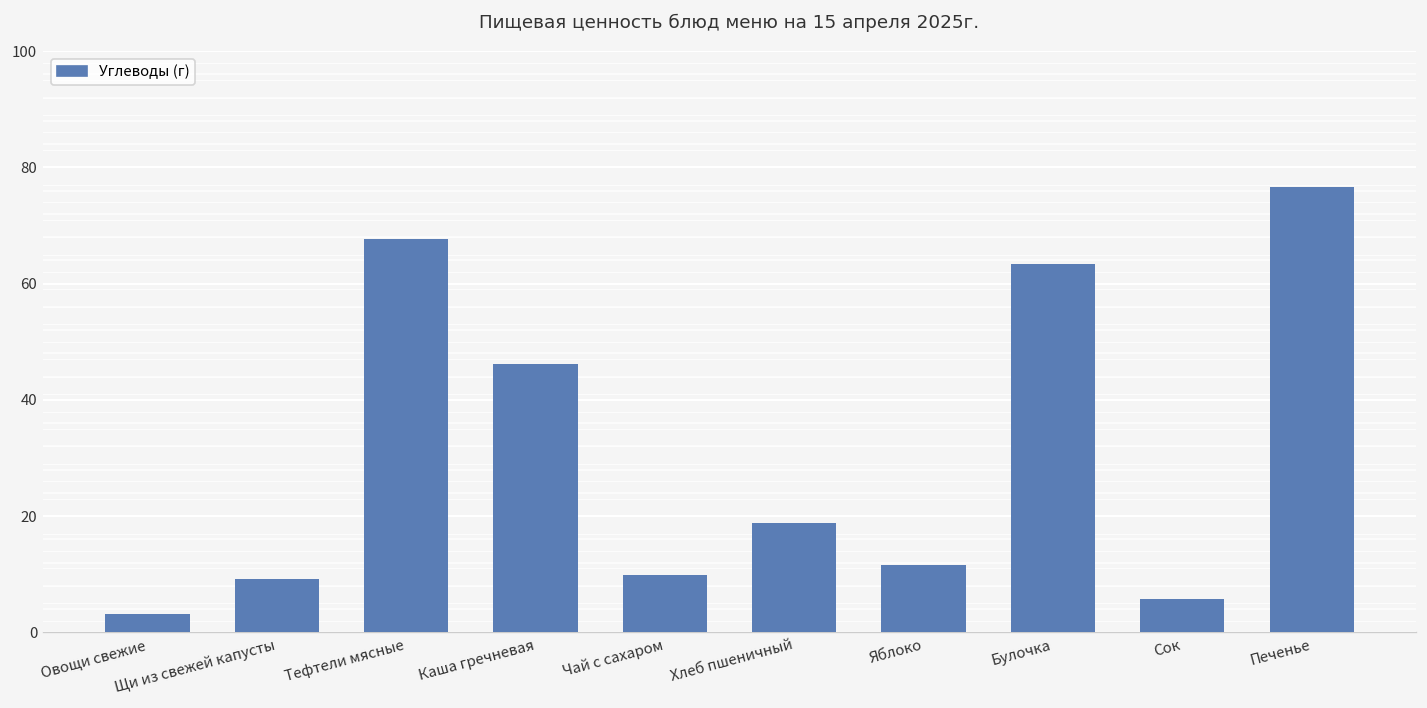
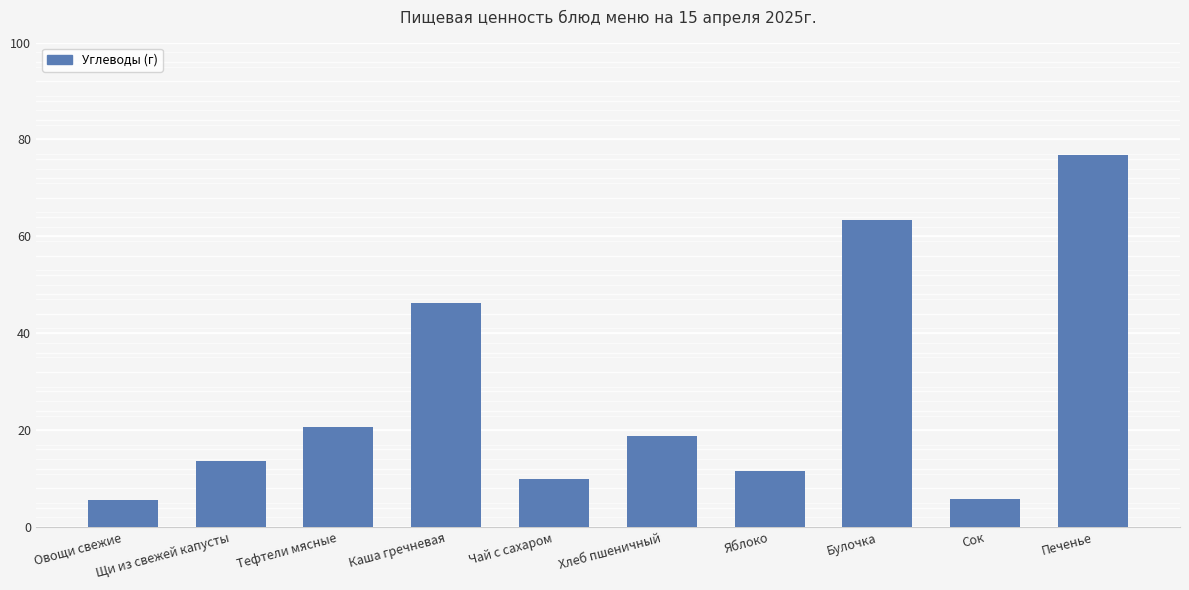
Овощи свежие: 3 -> 6
Щи из свежей капусты: 9 -> 14
Тефтели мясные: 68 -> 21
